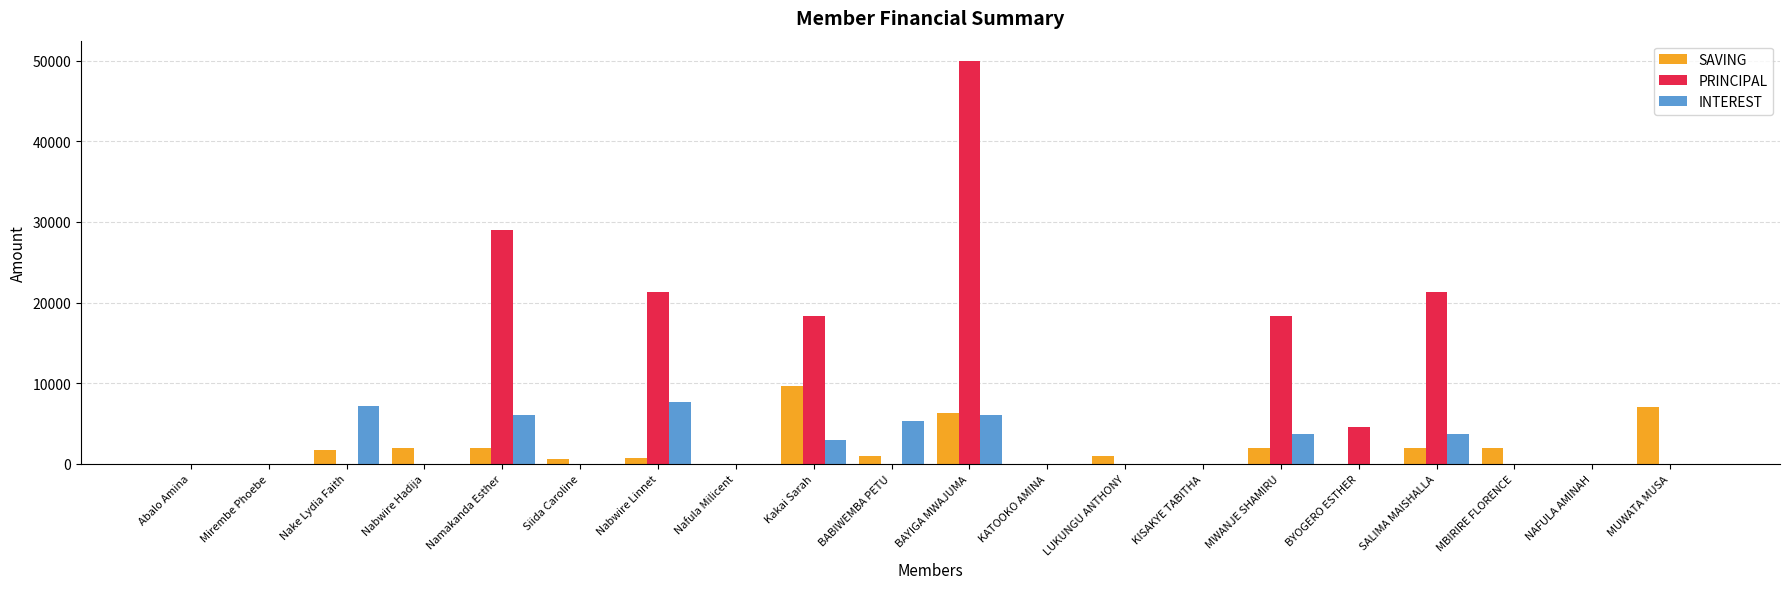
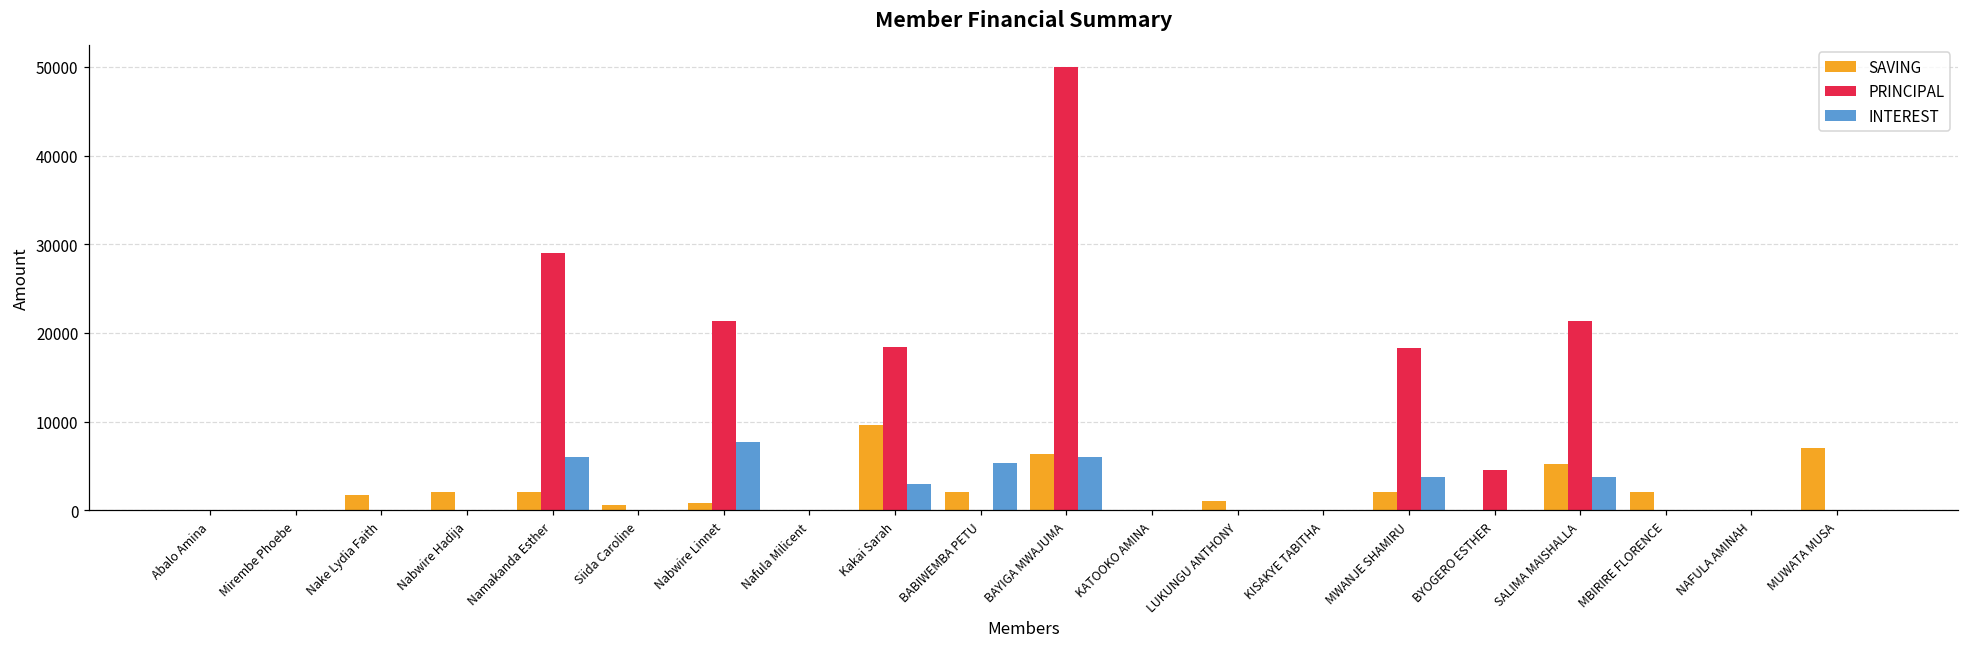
INTEREST, Nake Lydia Faith: 7000 -> 0
SAVING, BABIWEMBA PETU: 1000 -> 2000
SAVING, SALIMA MAISHALLA: 2000 -> 5000
